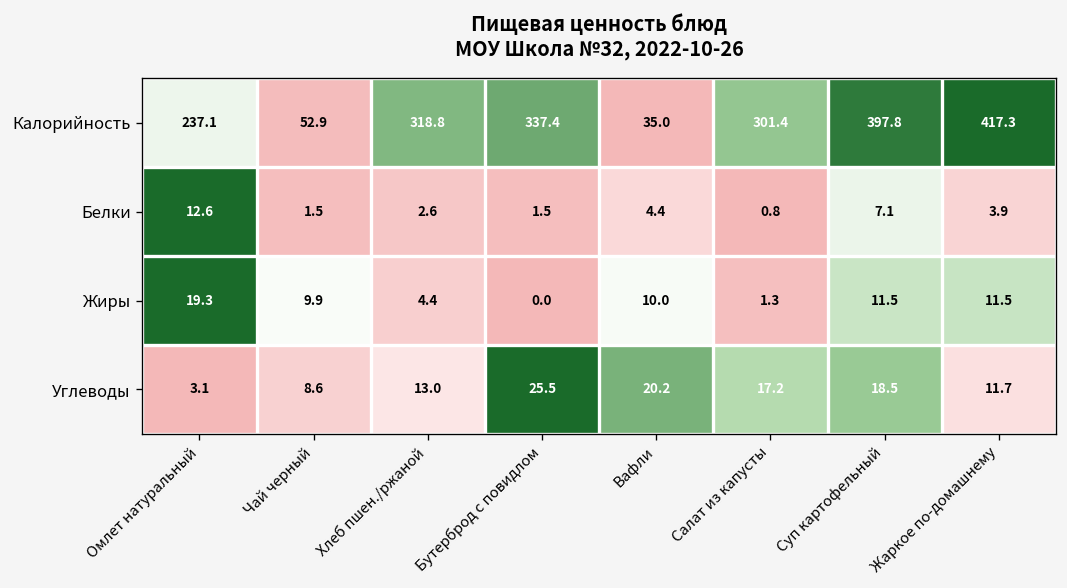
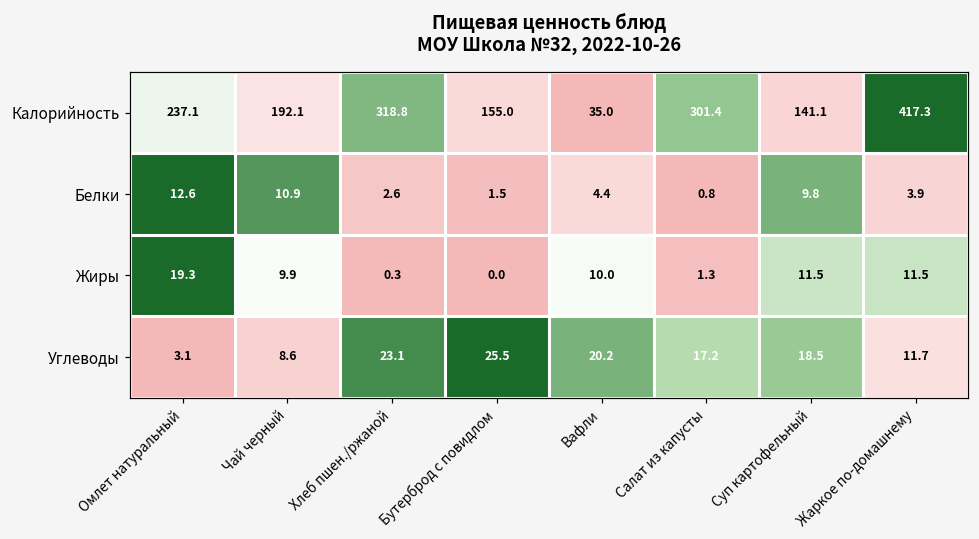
Калорийность, Чай черный: 52.9 -> 192.1
Калорийность, Бутерброд с повидлом: 337.4 -> 155.0
Калорийность, Суп картофельный: 397.8 -> 141.1
Белки, Чай черный: 1.5 -> 10.9
Белки, Суп картофельный: 7.1 -> 9.8
Жиры, Хлеб пшен./ржаной: 4.4 -> 0.3
Углеводы, Хлеб пшен./ржаной: 13.0 -> 23.1
